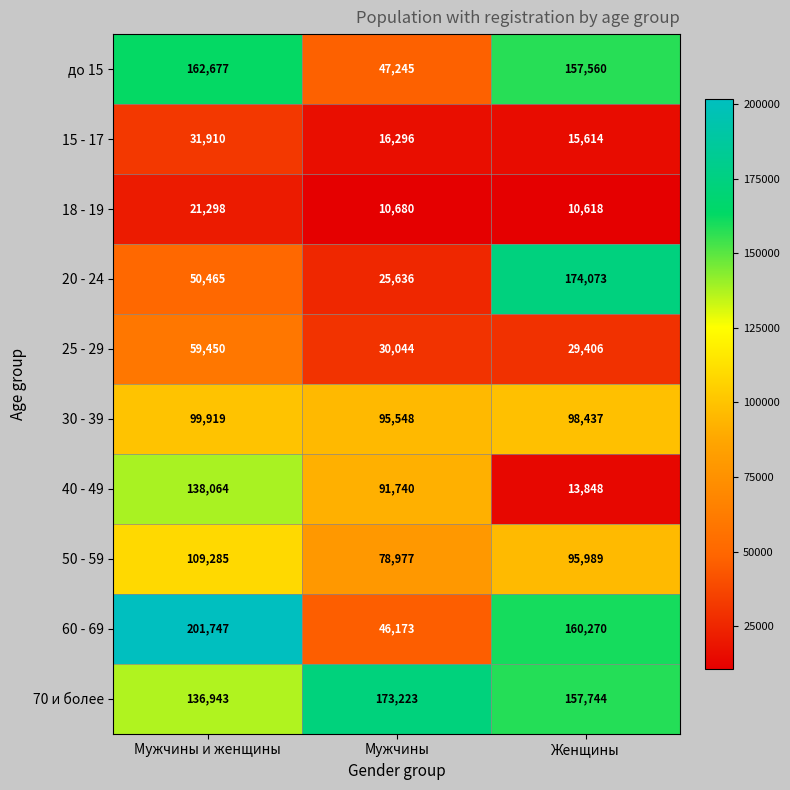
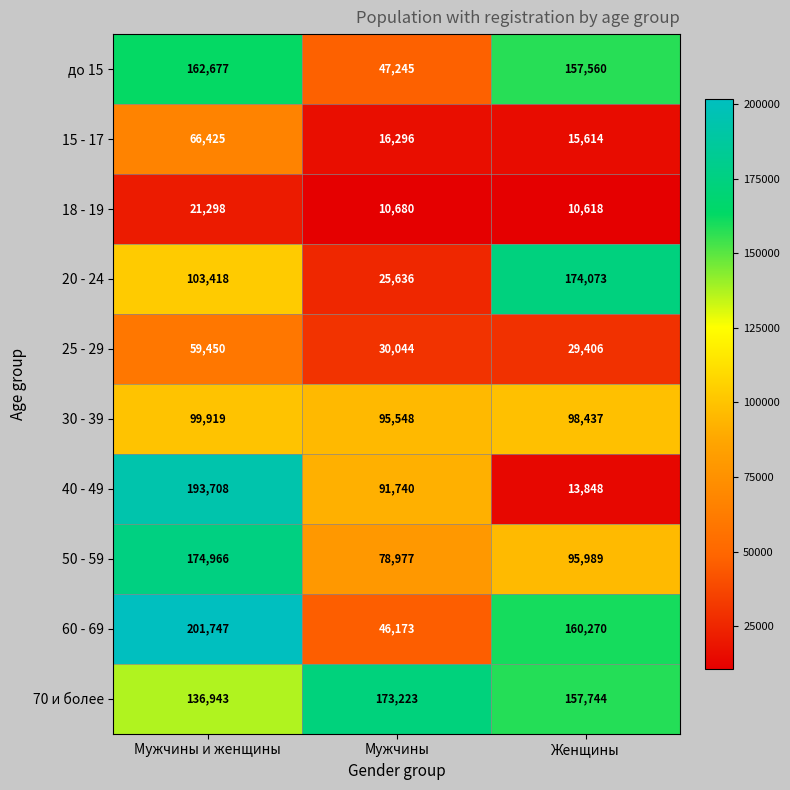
15 - 17, Мужчины и женщины: 31,910 -> 66,425
20 - 24, Мужчины и женщины: 50,465 -> 103,418
40 - 49, Мужчины и женщины: 138,064 -> 193,708
50 - 59, Мужчины и женщины: 109,285 -> 174,966
